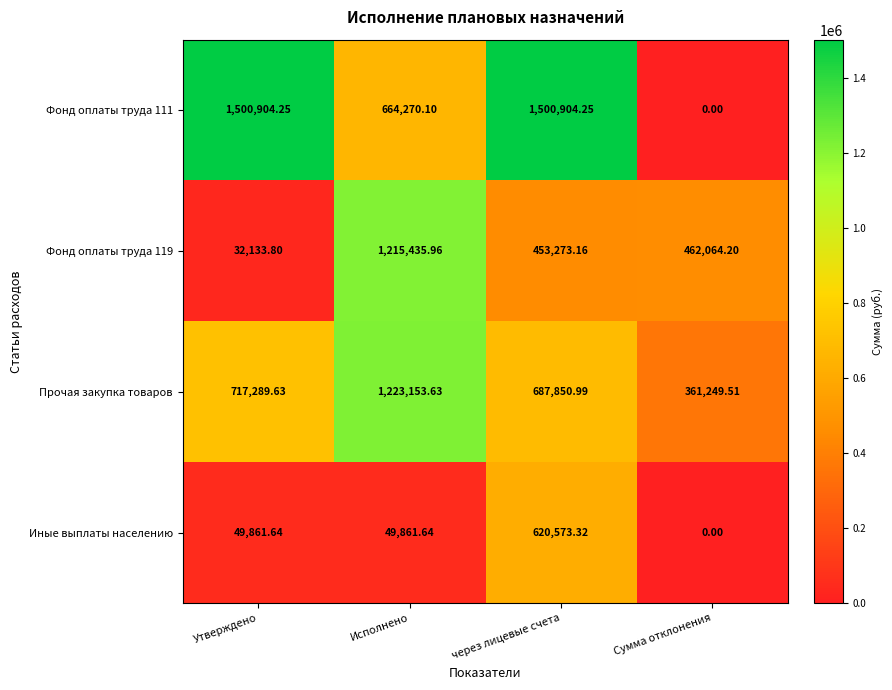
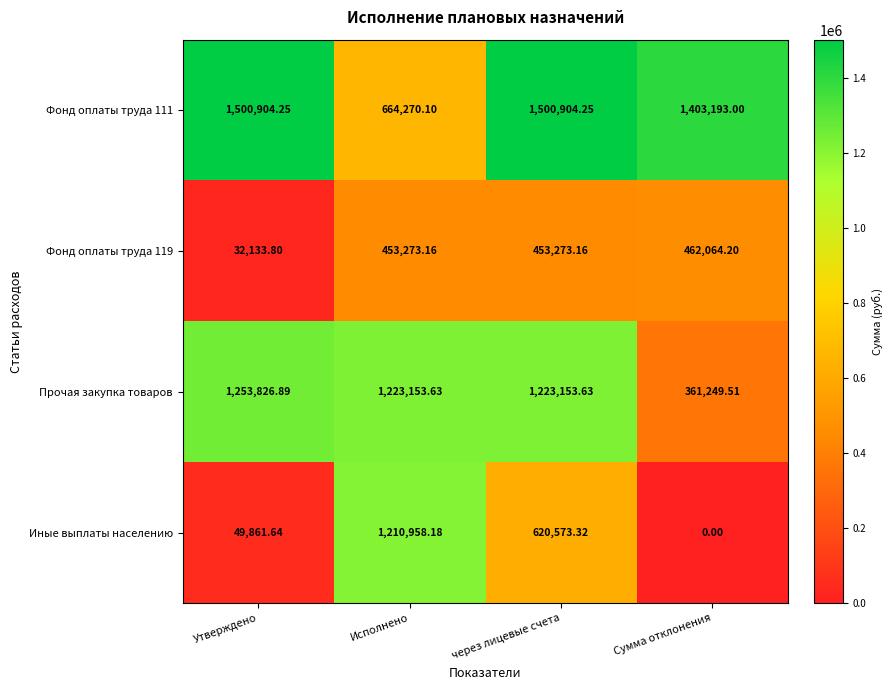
Фонд оплаты труда 111, Сумма отклонения: 0.00 -> 1,403,193.00
Фонд оплаты труда 119, Исполнено: 1,215,435.96 -> 453,273.16
Прочая закупка товаров, Утверждено: 717,289.63 -> 1,253,826.89
Прочая закупка товаров, через лицевые счета: 687,850.99 -> 1,223,153.63
Иные выплаты населению, Исполнено: 49,861.64 -> 1,210,958.18
